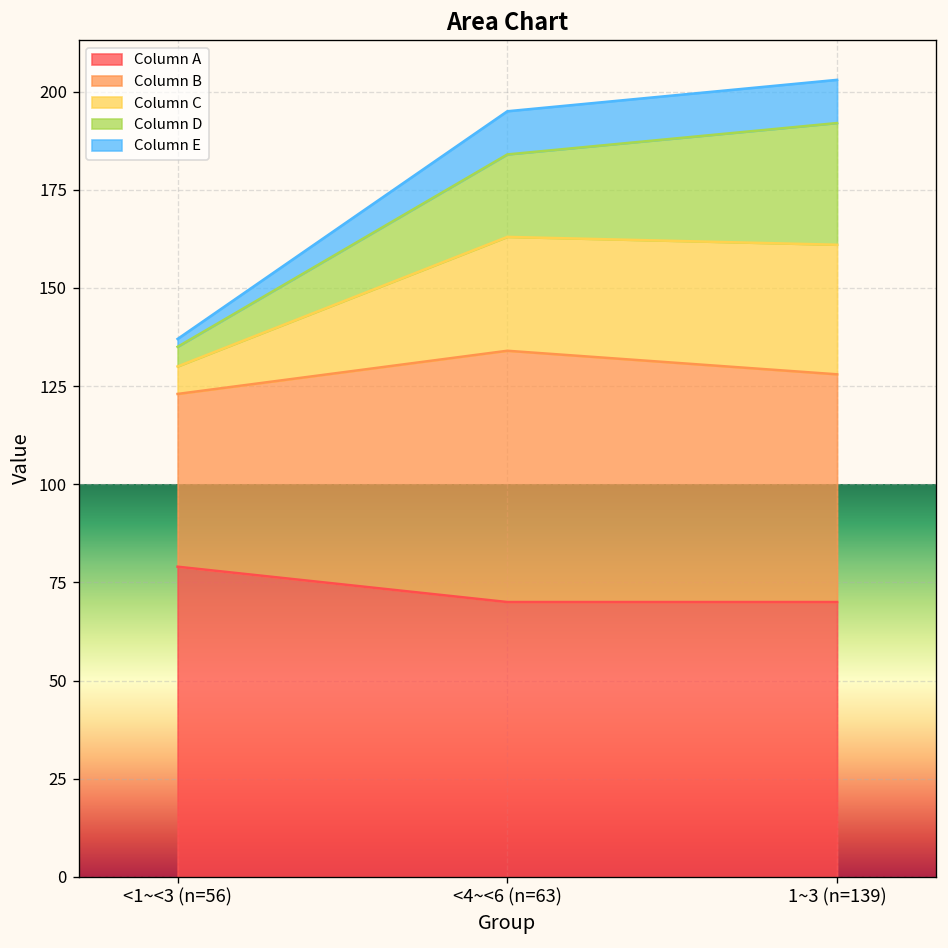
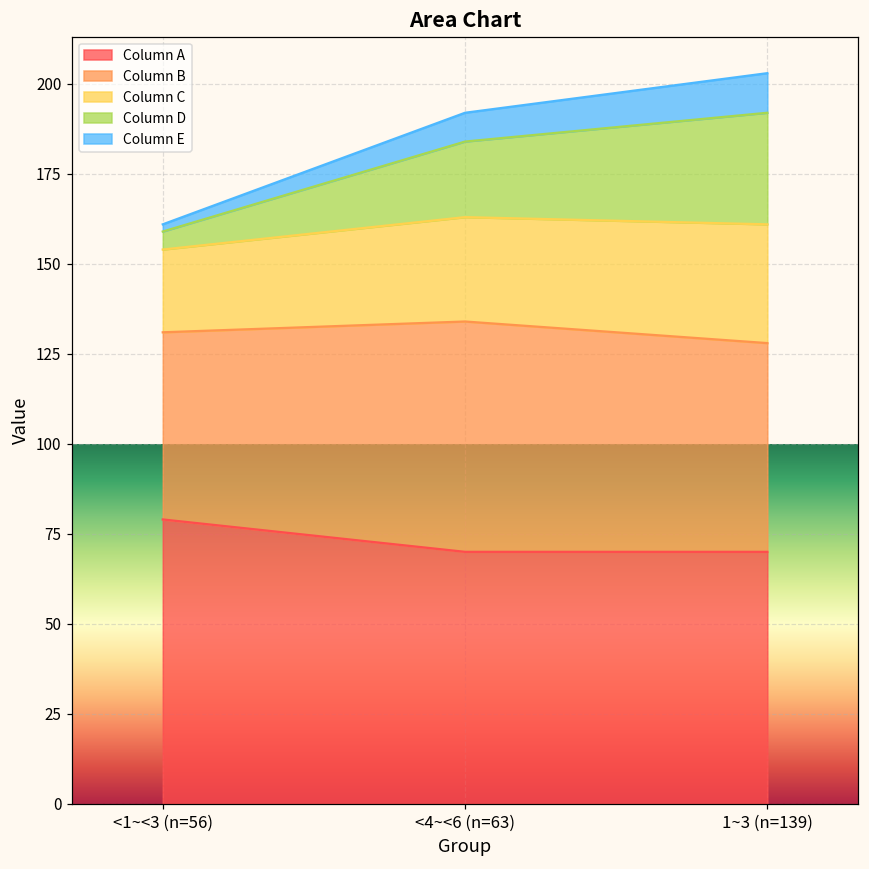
Column B, <1~<3 (n=56): 44 -> 52
Column C, <1~<3 (n=56): 7 -> 23
Column E, <4~<6 (n=63): 11 -> 8
